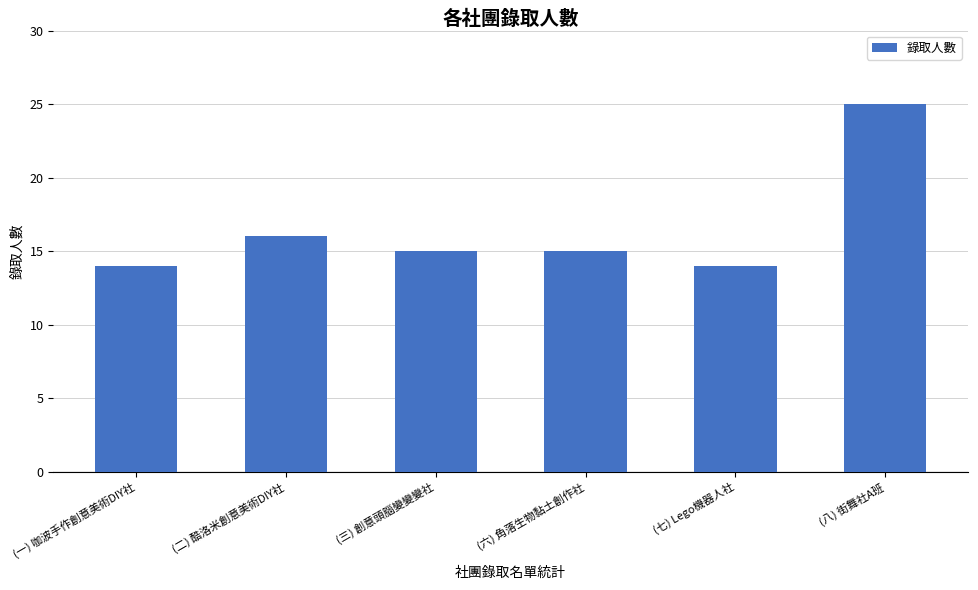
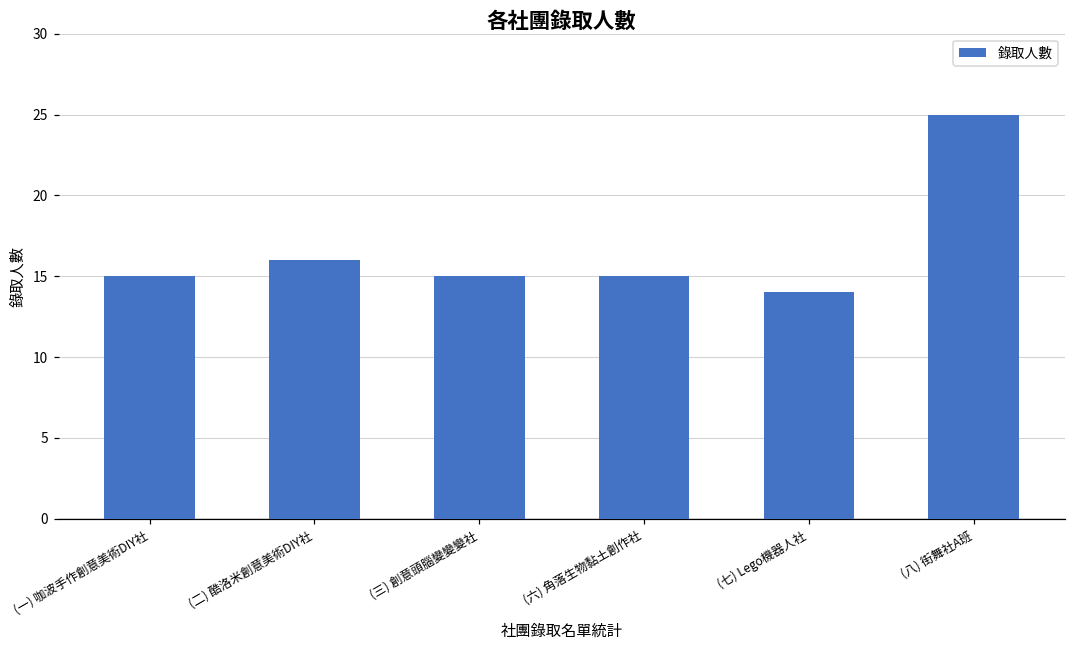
(一) 咖波手作創意美術DIY社: 14 -> 15
